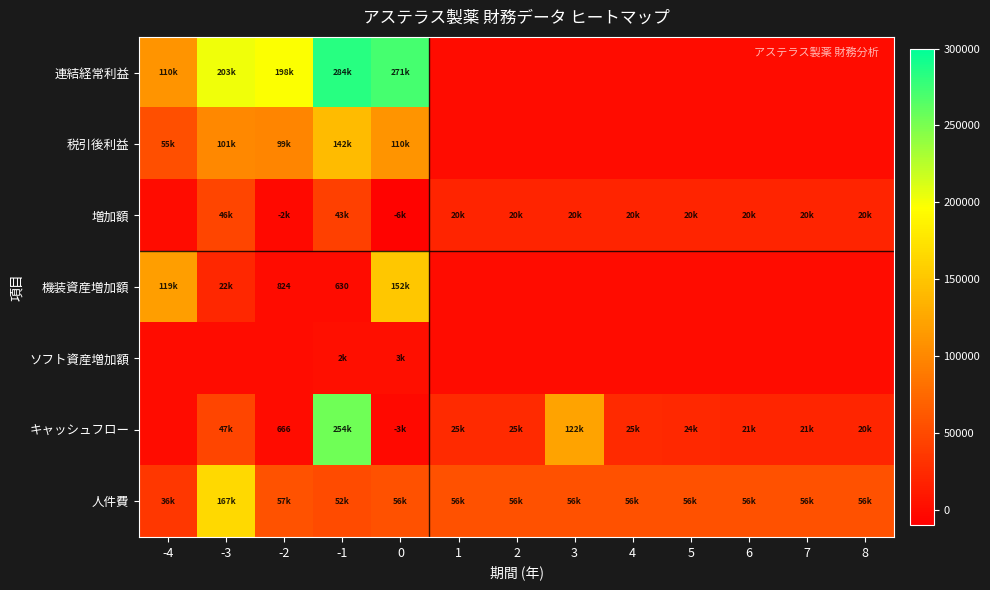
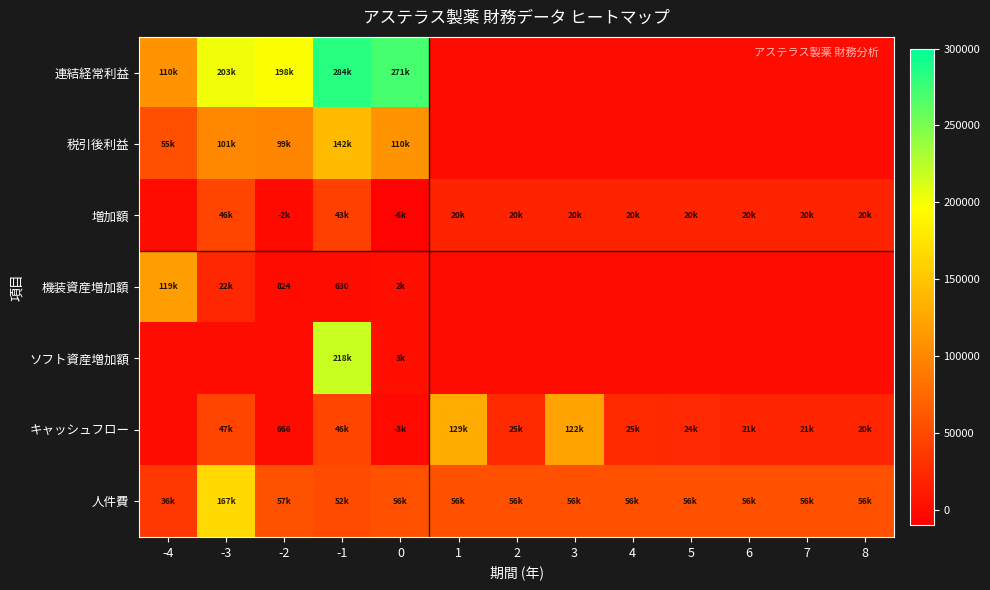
機装資産増加額, 0: 152k -> 2k
ソフト資産増加額, -1: 2k -> 218k
キャッシュフロー, -1: 254k -> 46k
キャッシュフロー, 1: 25k -> 129k
